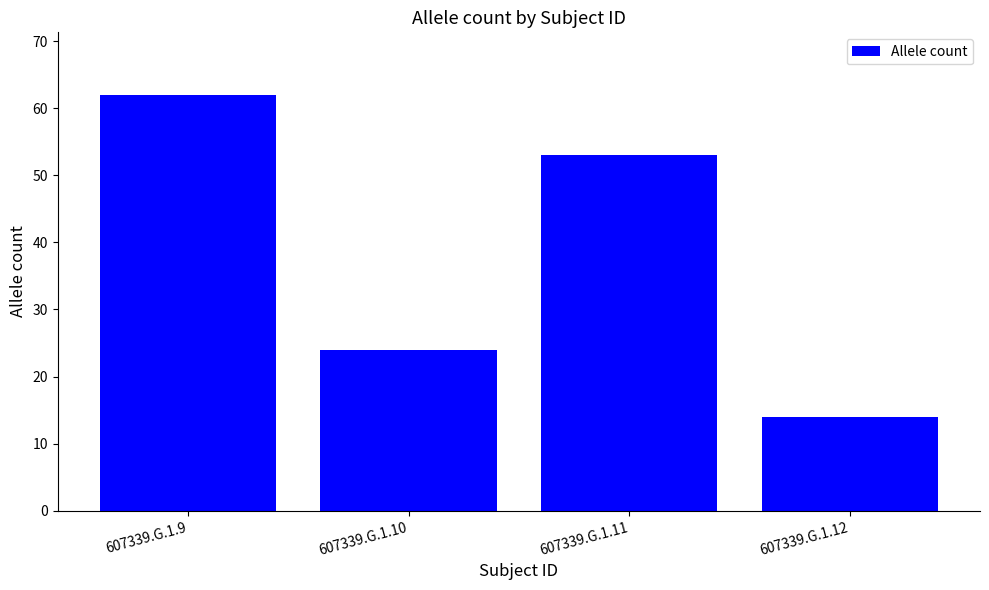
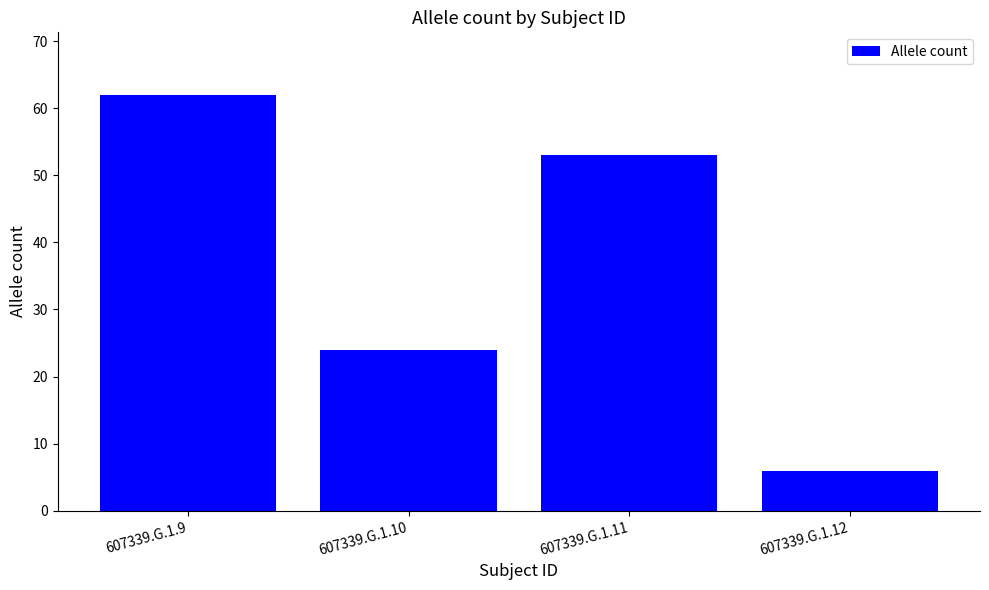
607339.G.1.12: 14 -> 6
